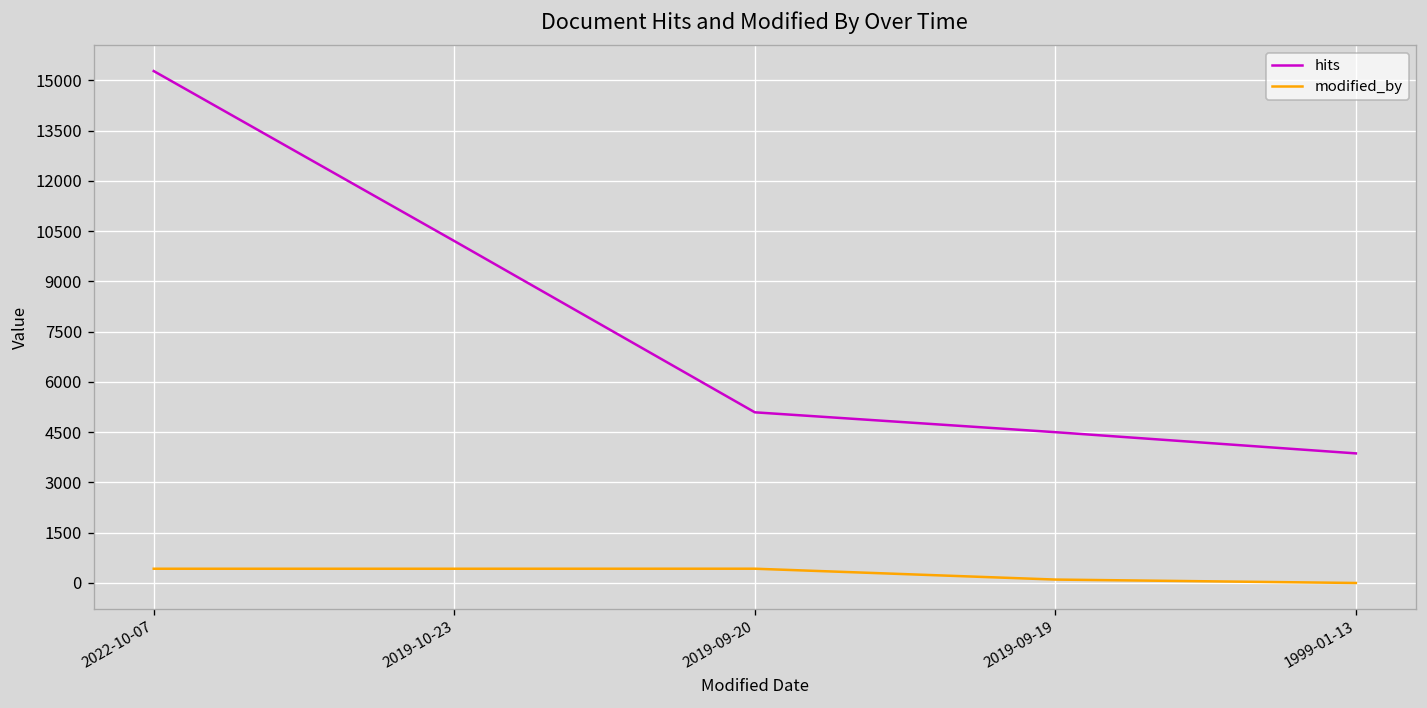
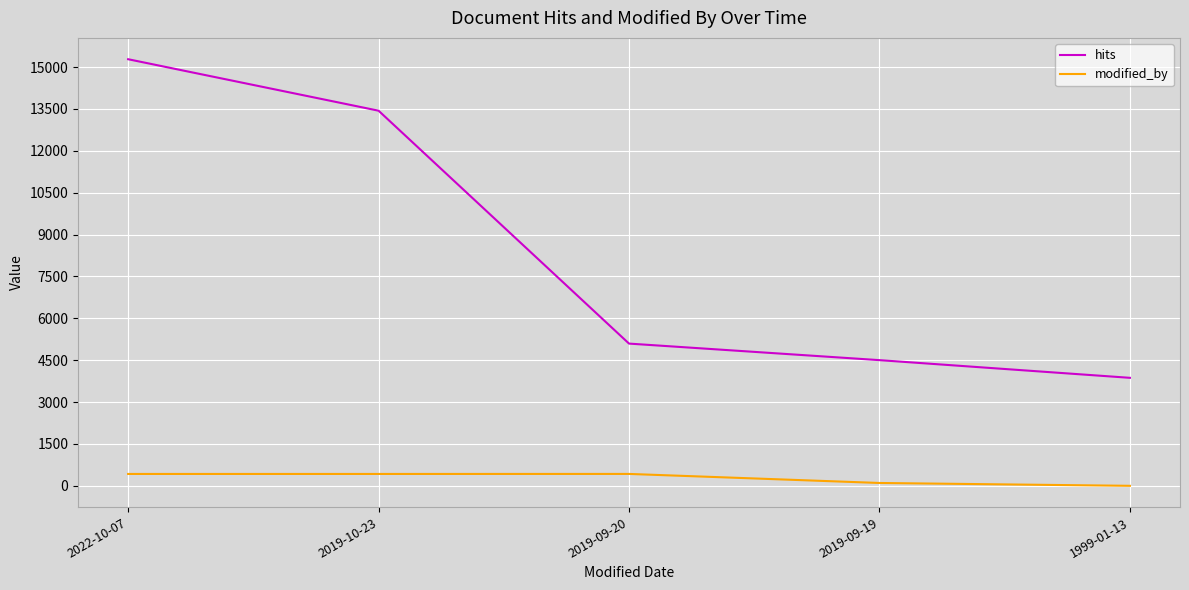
hits, 2019-10-23: 10200 -> 13400
